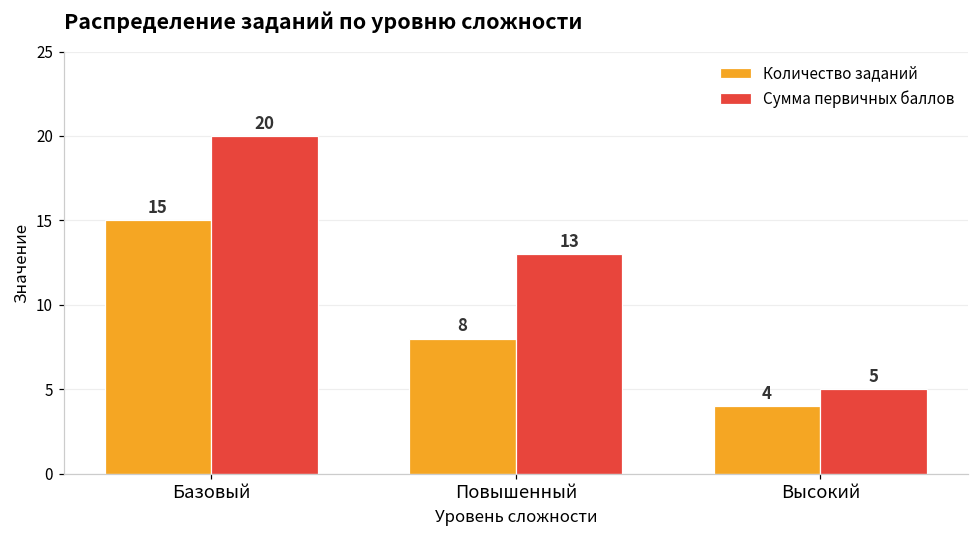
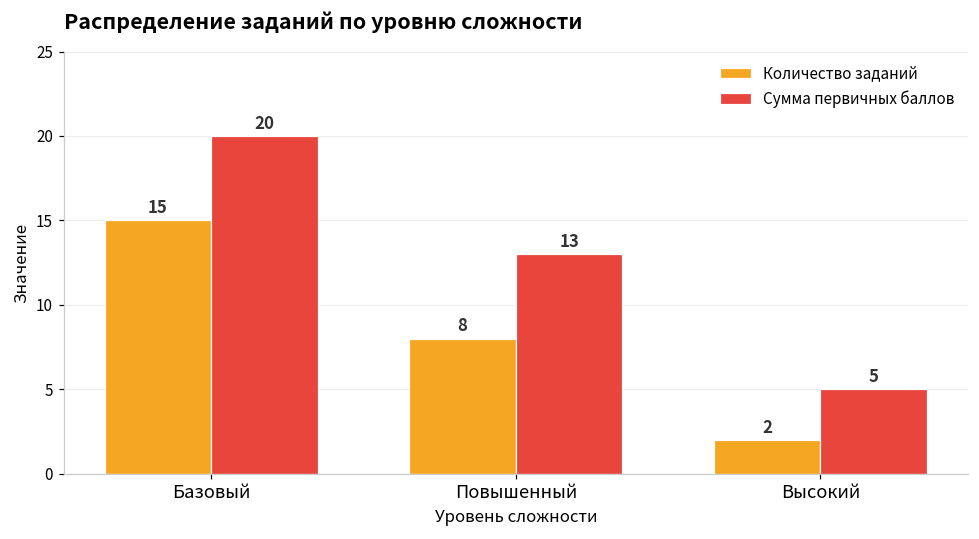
Количество заданий, Высокий: 4 -> 2
